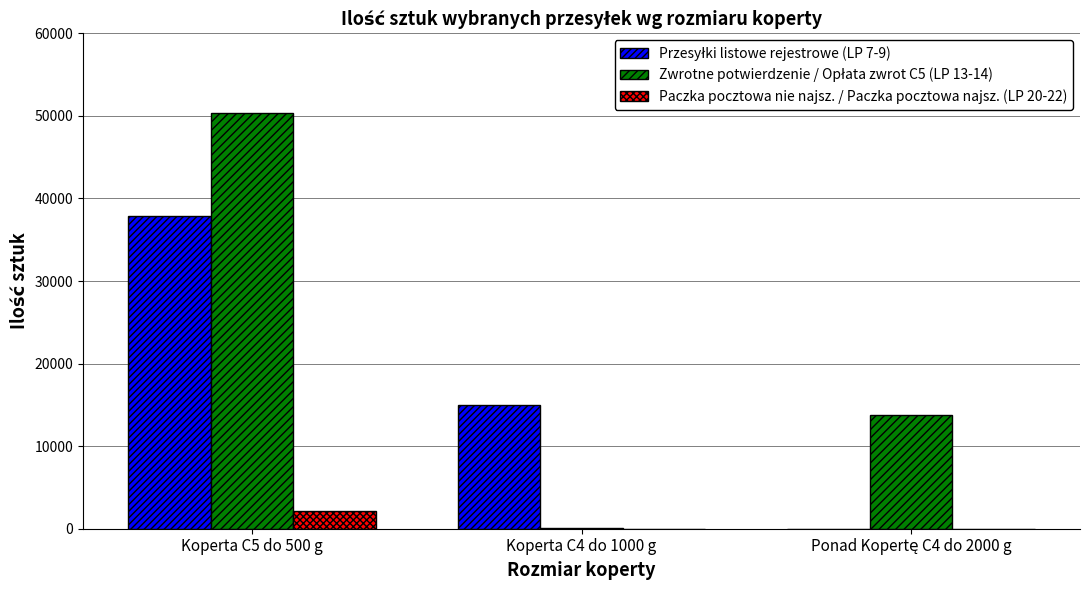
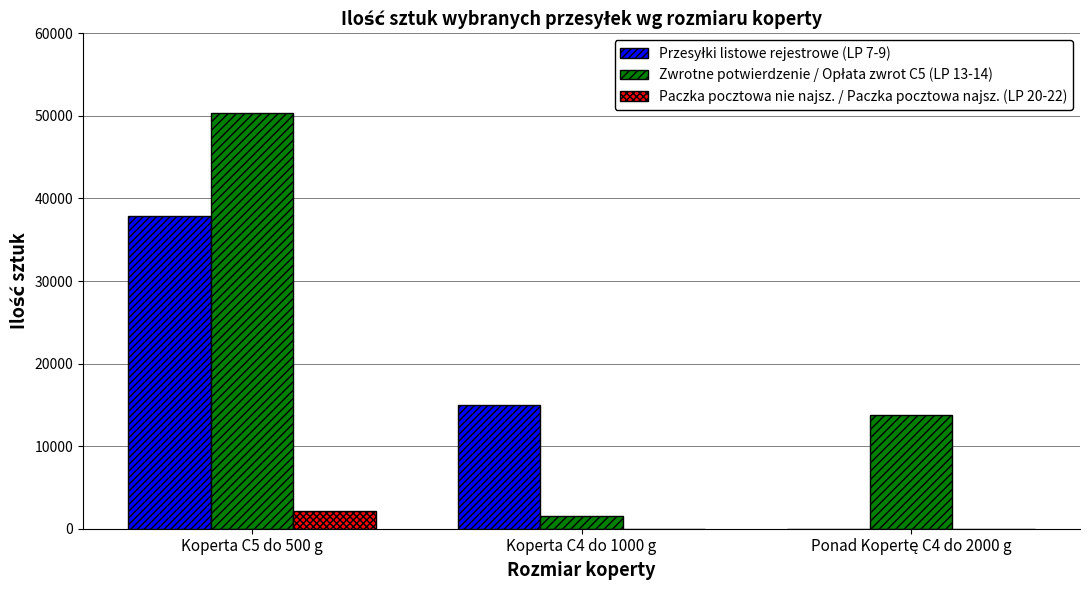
Zwrotne potwierdzenie / Opłata zwrot C5 (LP 13-14), Koperta C4 do 1000 g: 0 -> 1000
